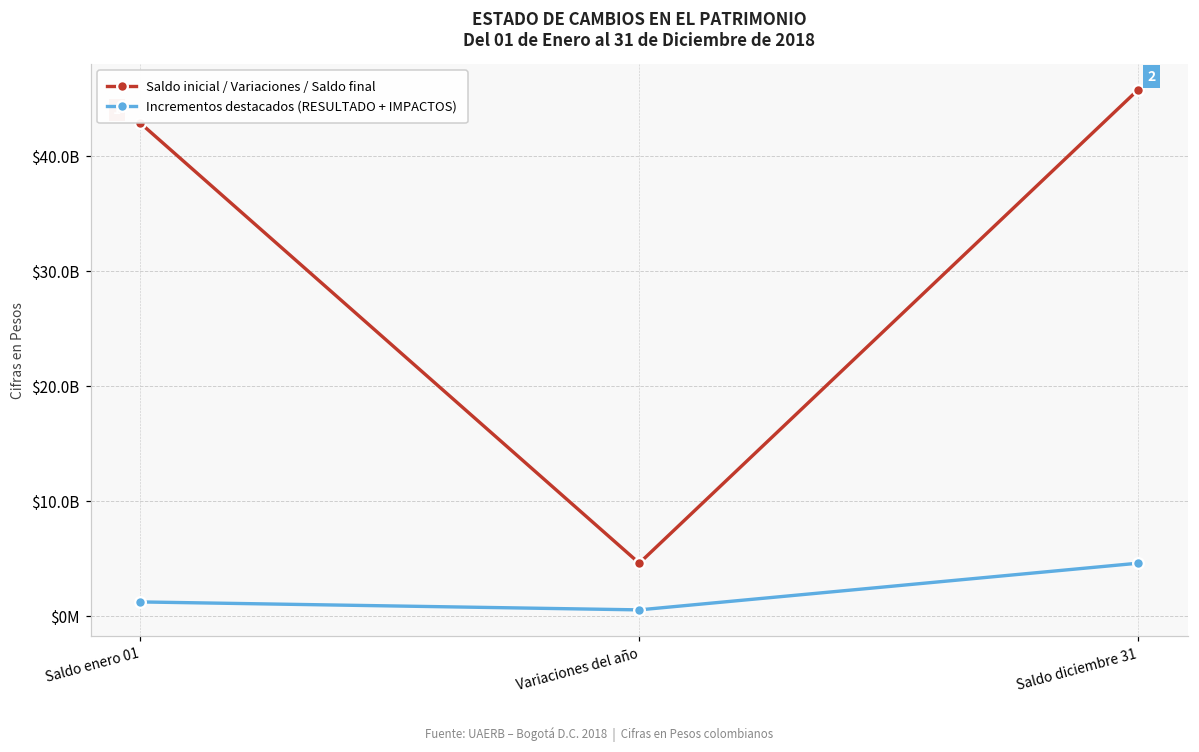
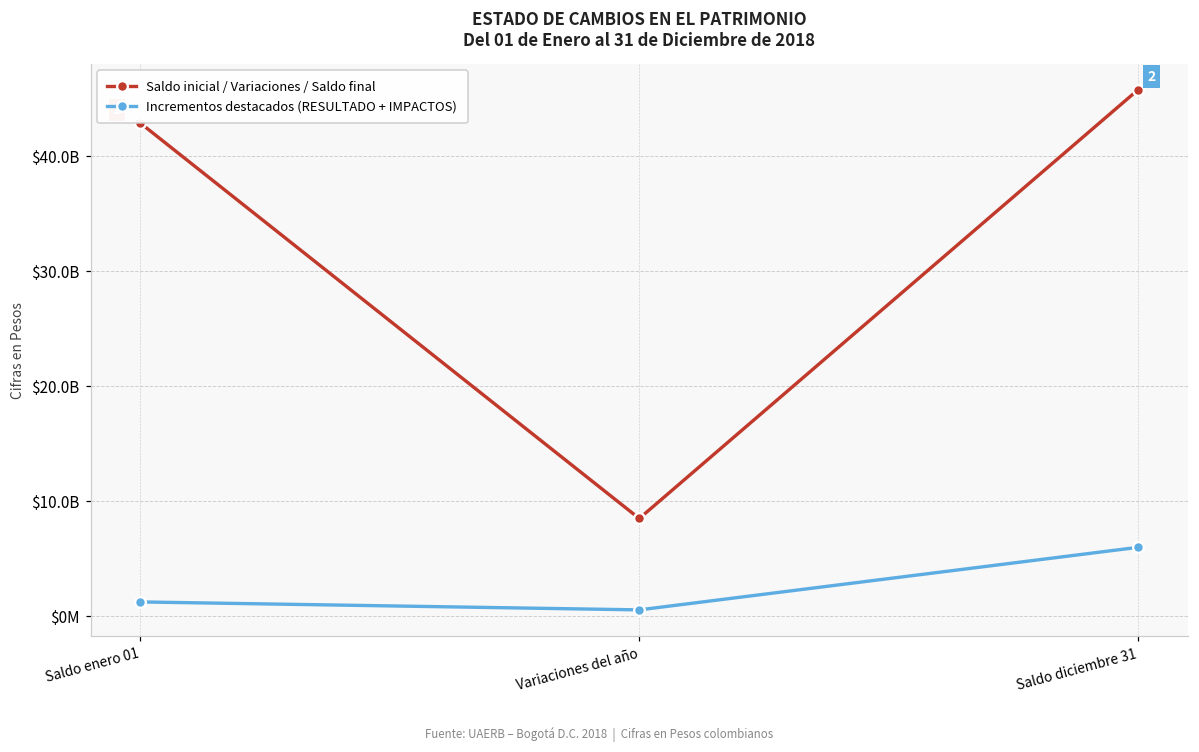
Saldo inicial / Variaciones / Saldo final, Variaciones del año: $4600000000 -> $8500000000
Incrementos destacados (RESULTADO + IMPACTOS), Saldo diciembre 31: $4600000000 -> $6000000000
